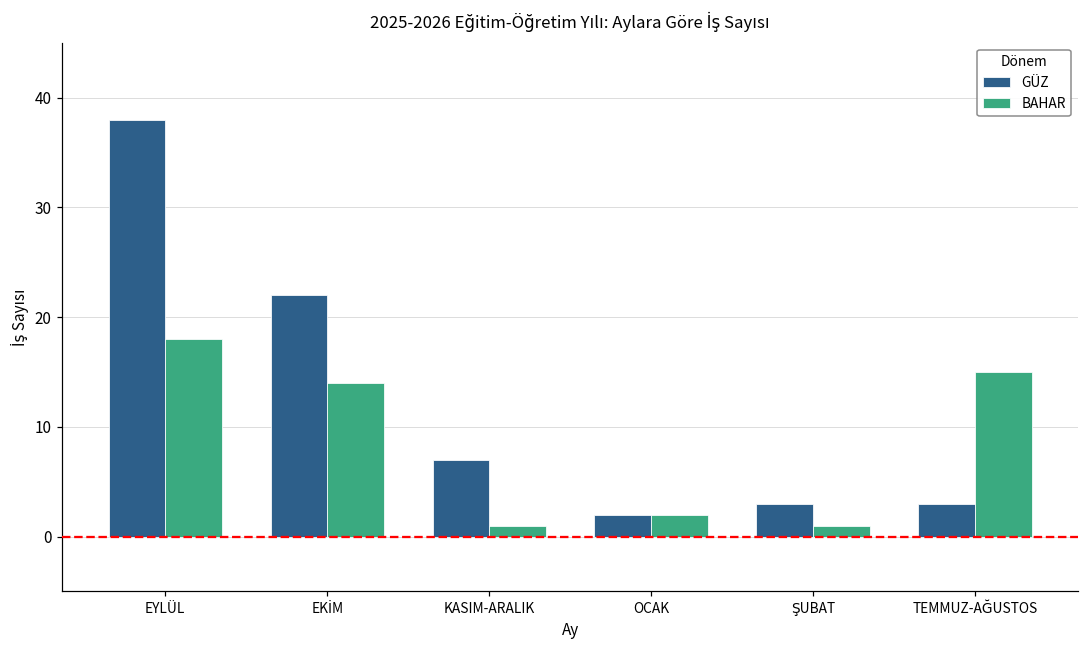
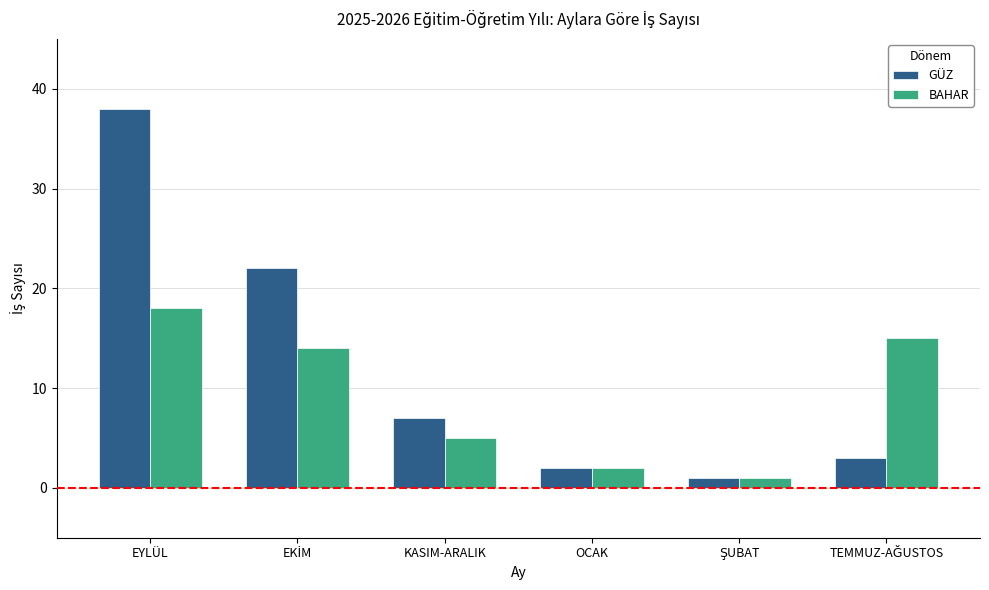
BAHAR, KASIM-ARALIK: 1 -> 5
GÜZ, ŞUBAT: 3 -> 1
